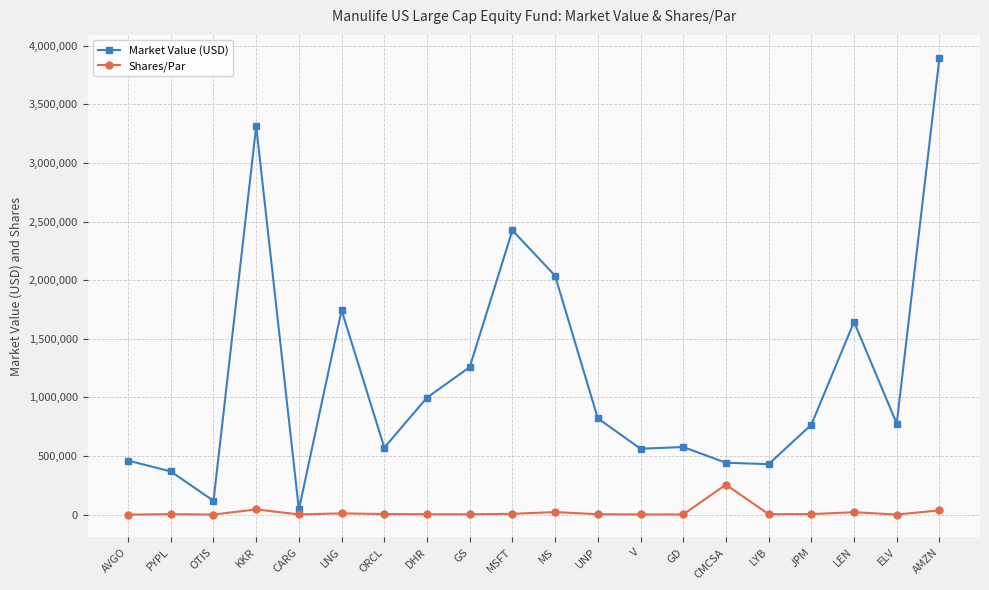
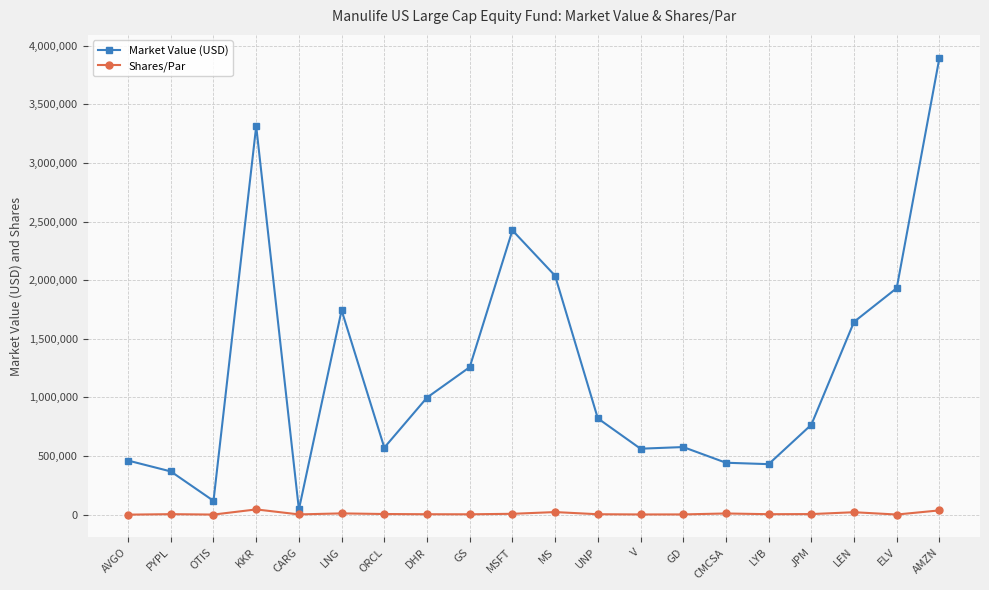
Shares/Par, CMCSA: 260,000 -> 10,000
Market Value (USD), ELV: 780,000 -> 1,930,000
